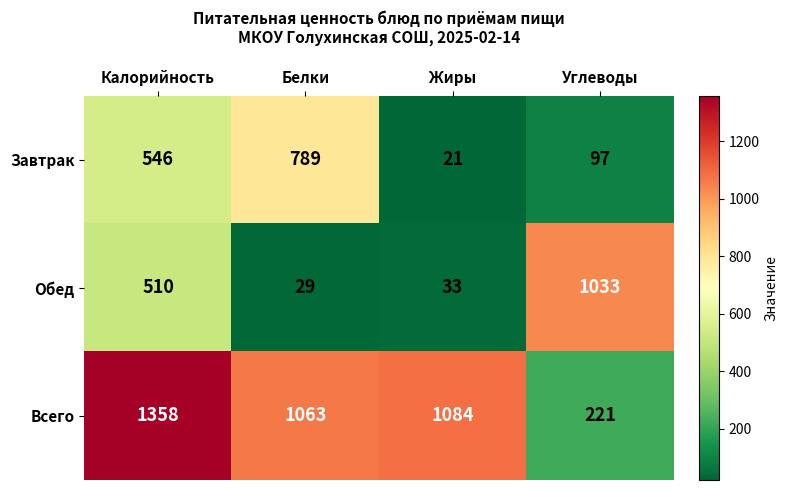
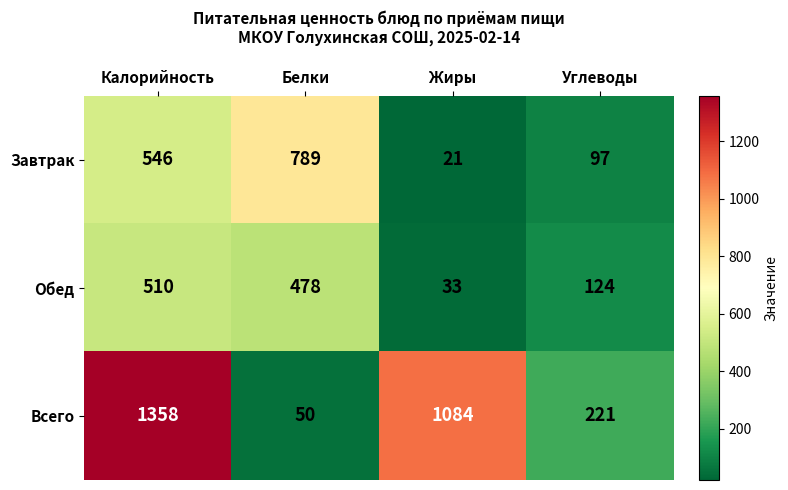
Обед, Белки: 29 -> 478
Обед, Углеводы: 1033 -> 124
Всего, Белки: 1063 -> 50
